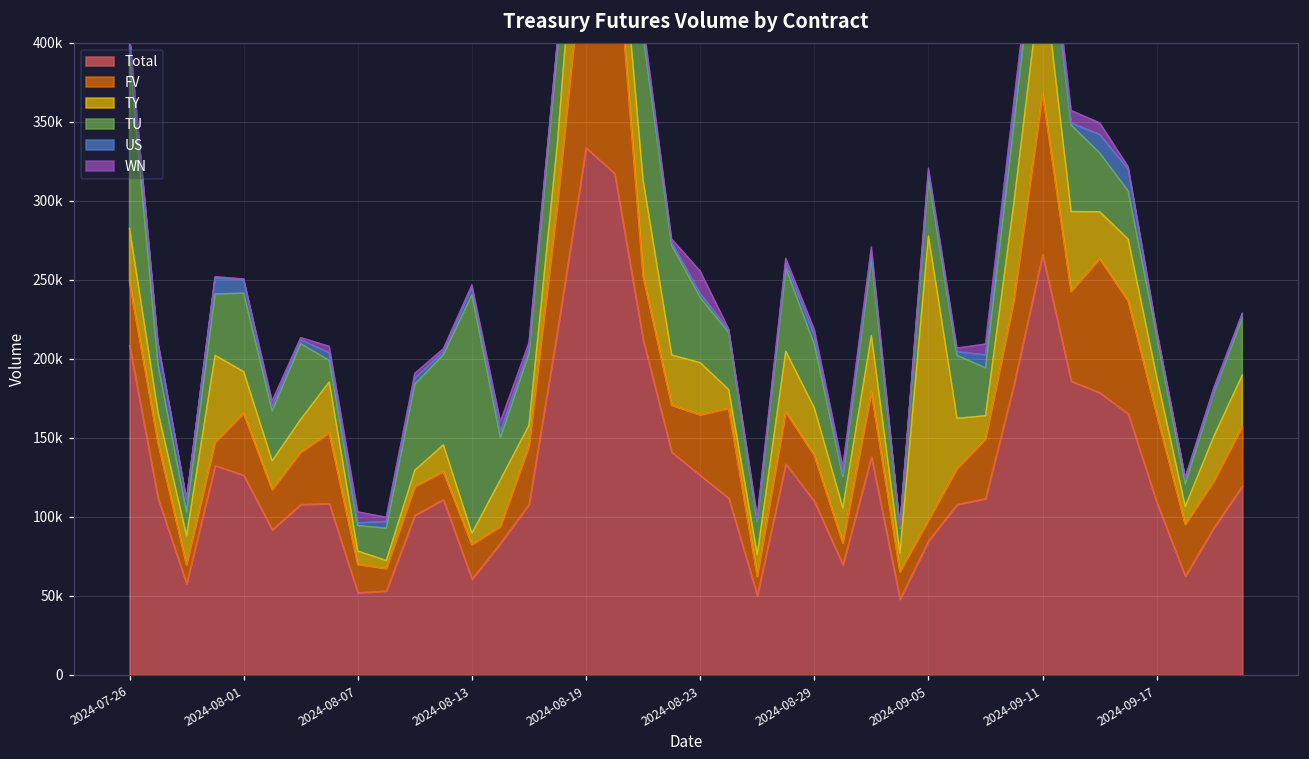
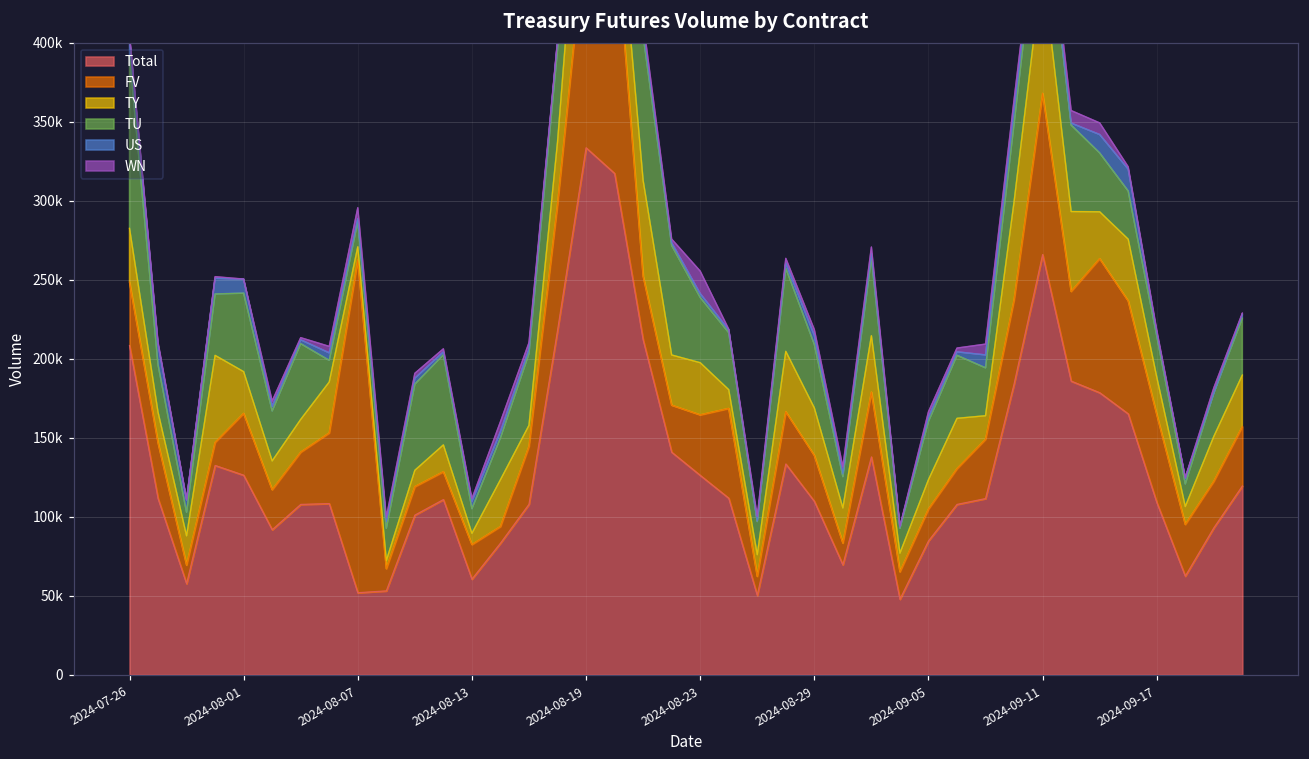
FV, 2024-08-07: 18000 -> 210000
TU, 2024-08-13: 151000 -> 16000
FV, 2024-09-05: 13000 -> 20000
TY, 2024-09-05: 180000 -> 19000
